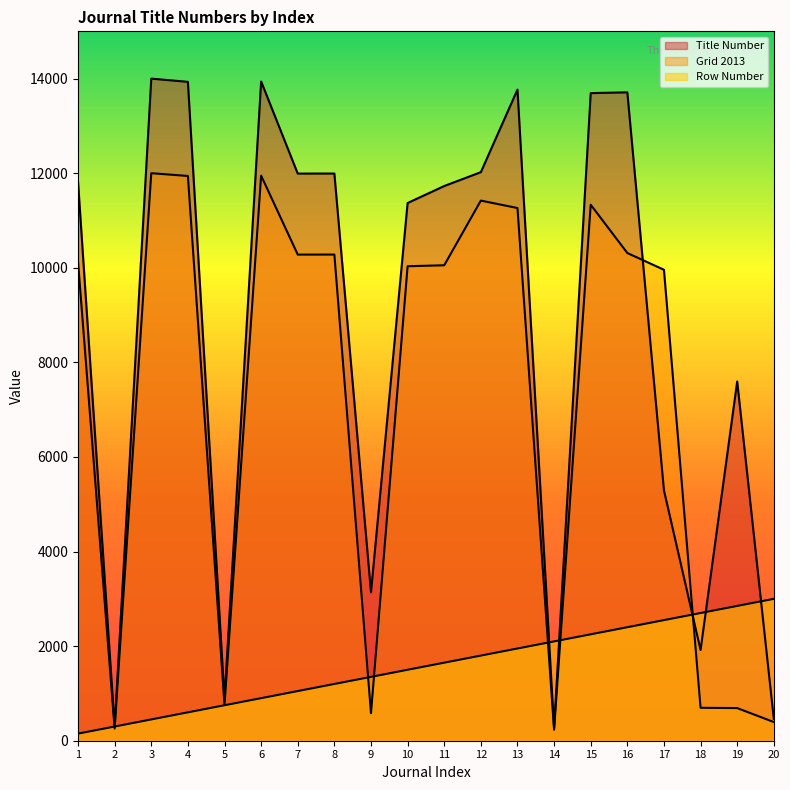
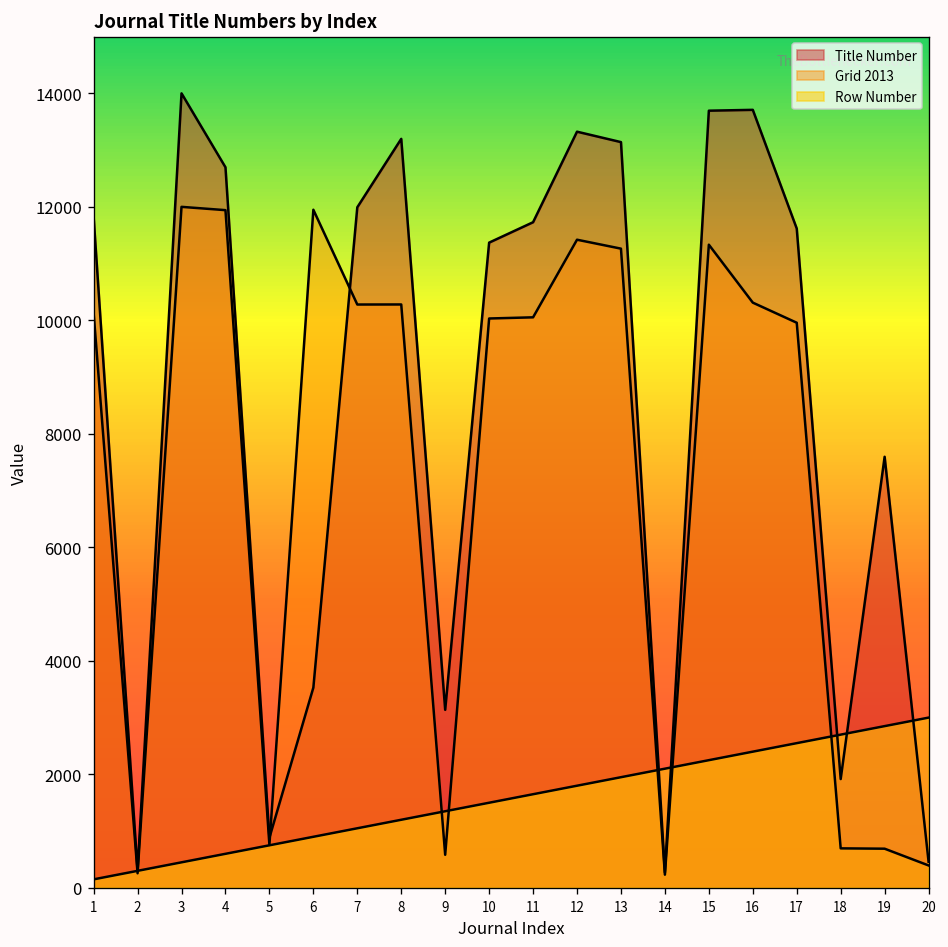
Title Number, 4: 13900 -> 12700
Title Number, 6: 13900 -> 3500
Title Number, 8: 12000 -> 13200
Title Number, 12: 12000 -> 13300
Title Number, 13: 13800 -> 13100
Title Number, 17: 5300 -> 11600
